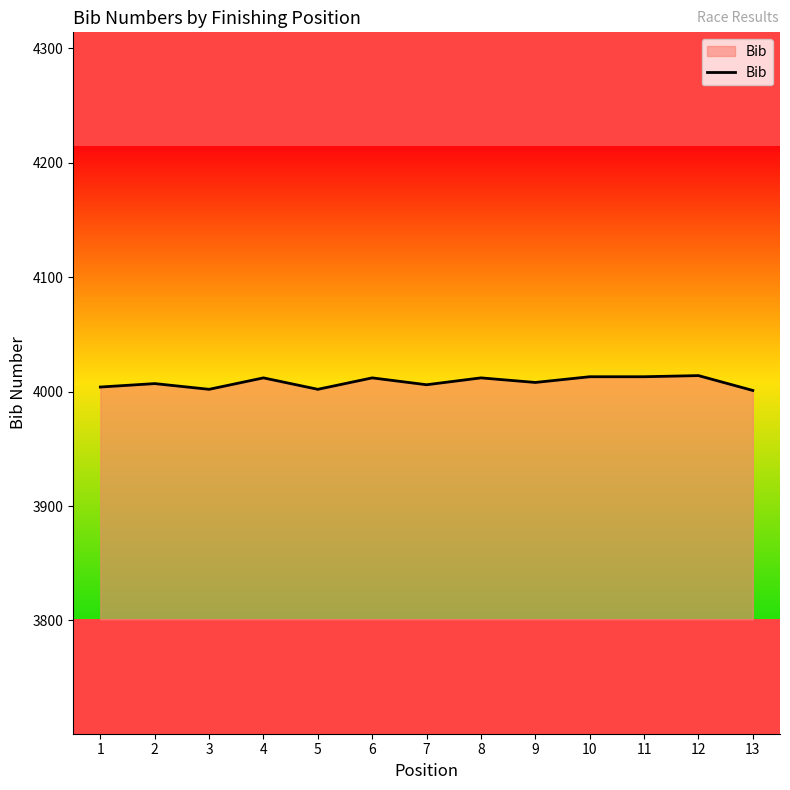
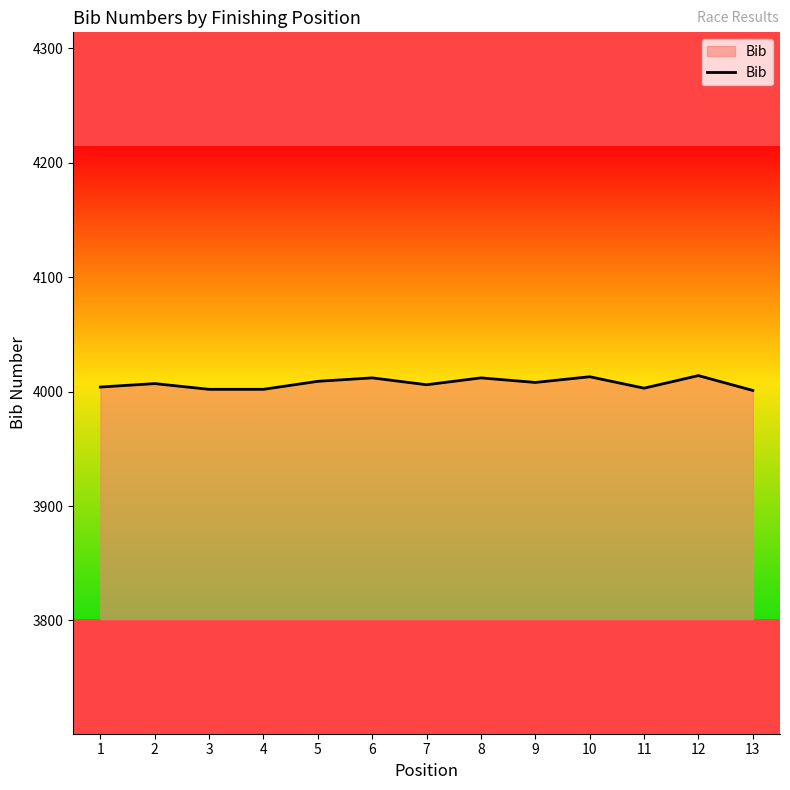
4: 4012 -> 4002
5: 4002 -> 4009
11: 4013 -> 4003
